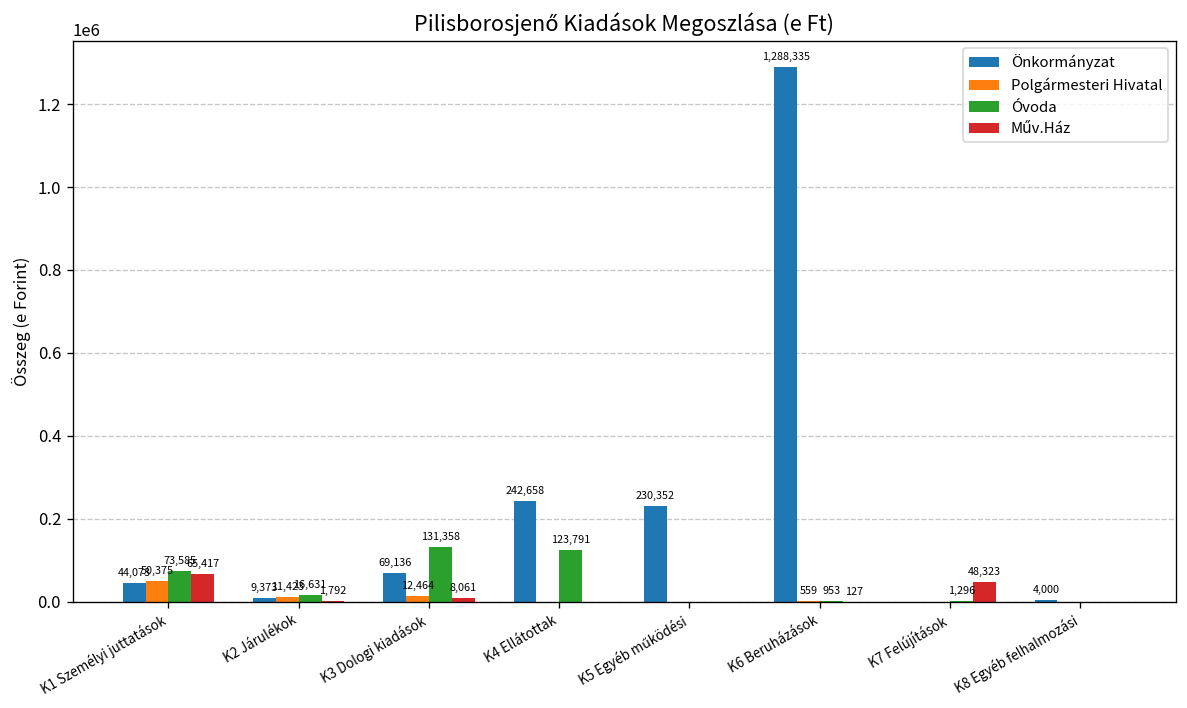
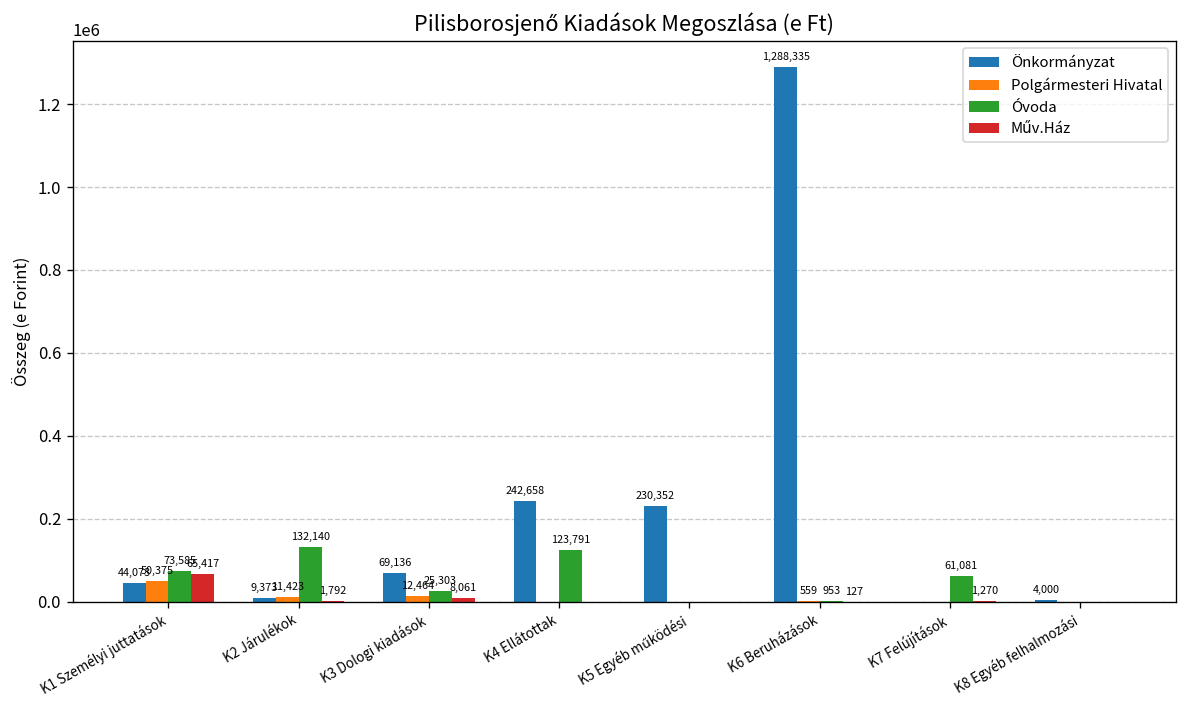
Óvoda, K2 Járulékok: 16,631 -> 132,140
Óvoda, K3 Dologi kiadások: 131,358 -> 25,303
Óvoda, K7 Felújítások: 1,296 -> 61,081
Műv.Ház, K7 Felújítások: 48,323 -> 1,270
